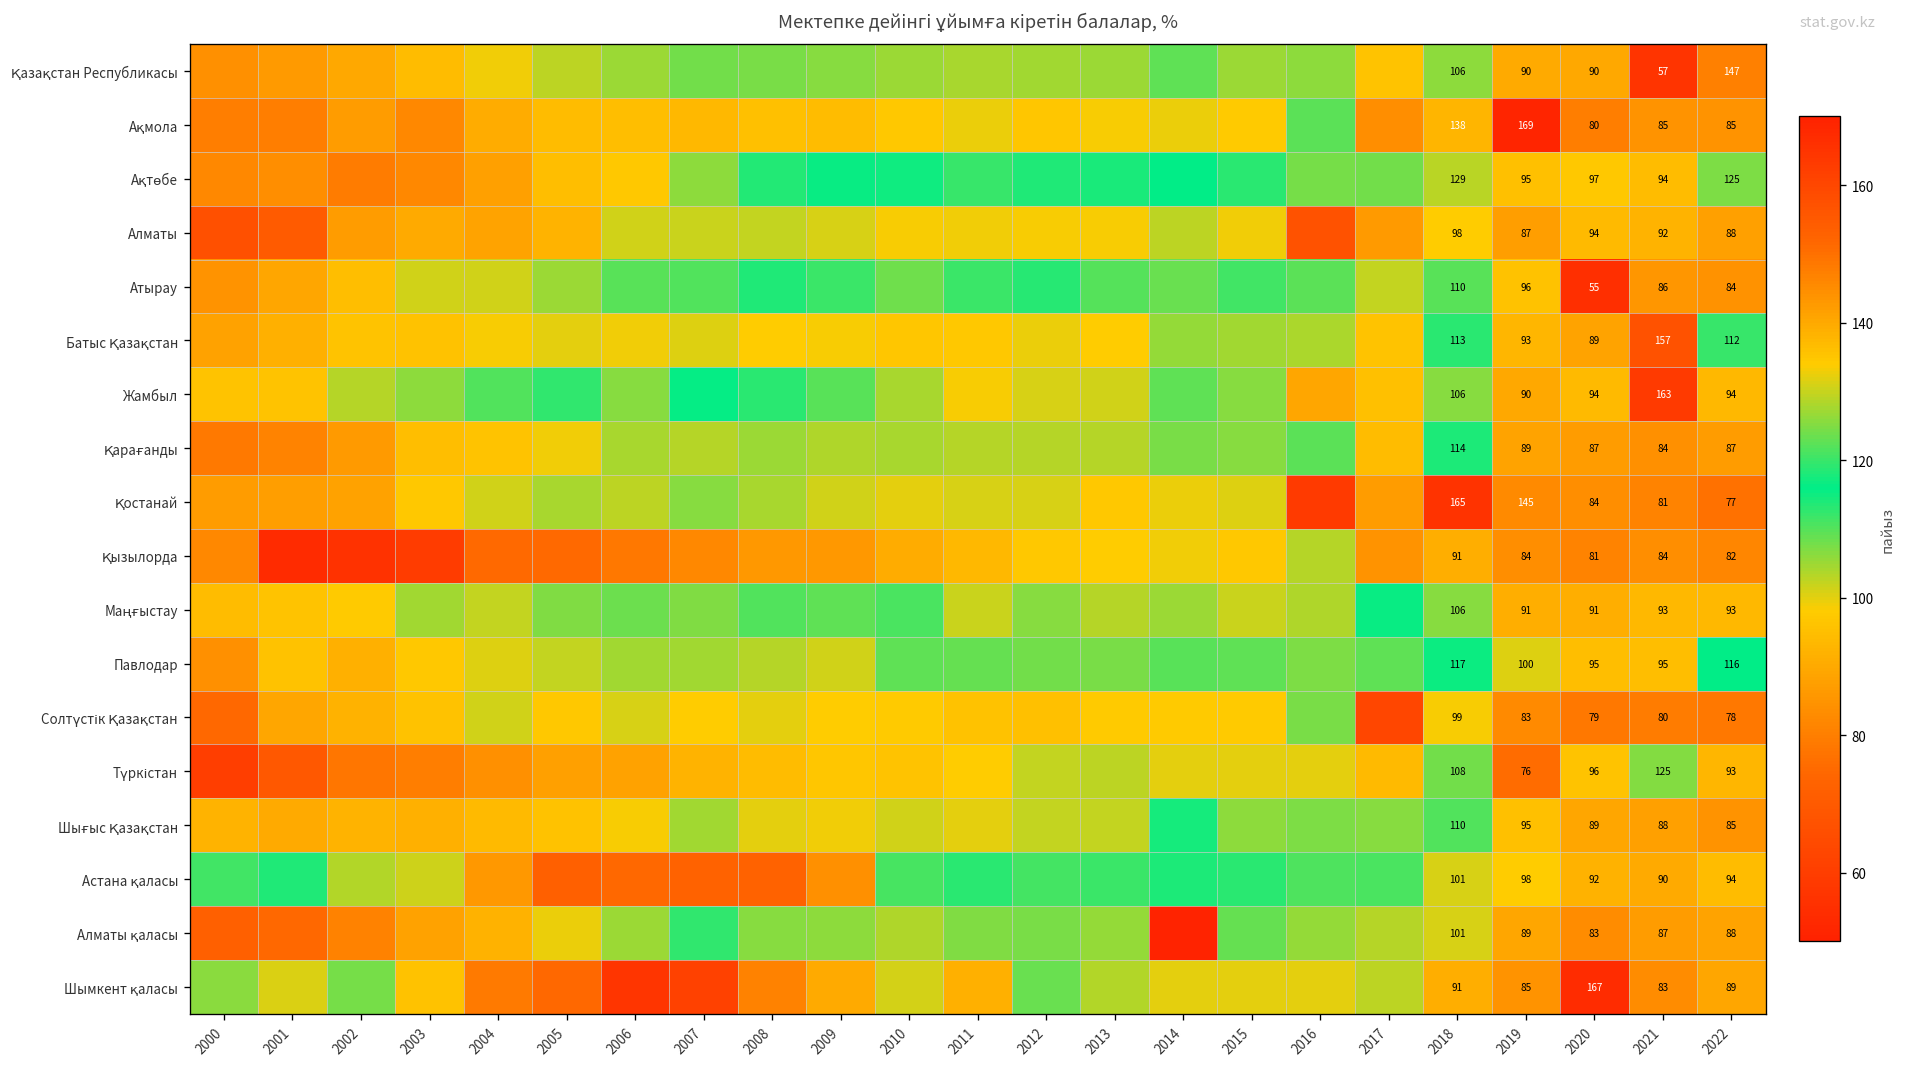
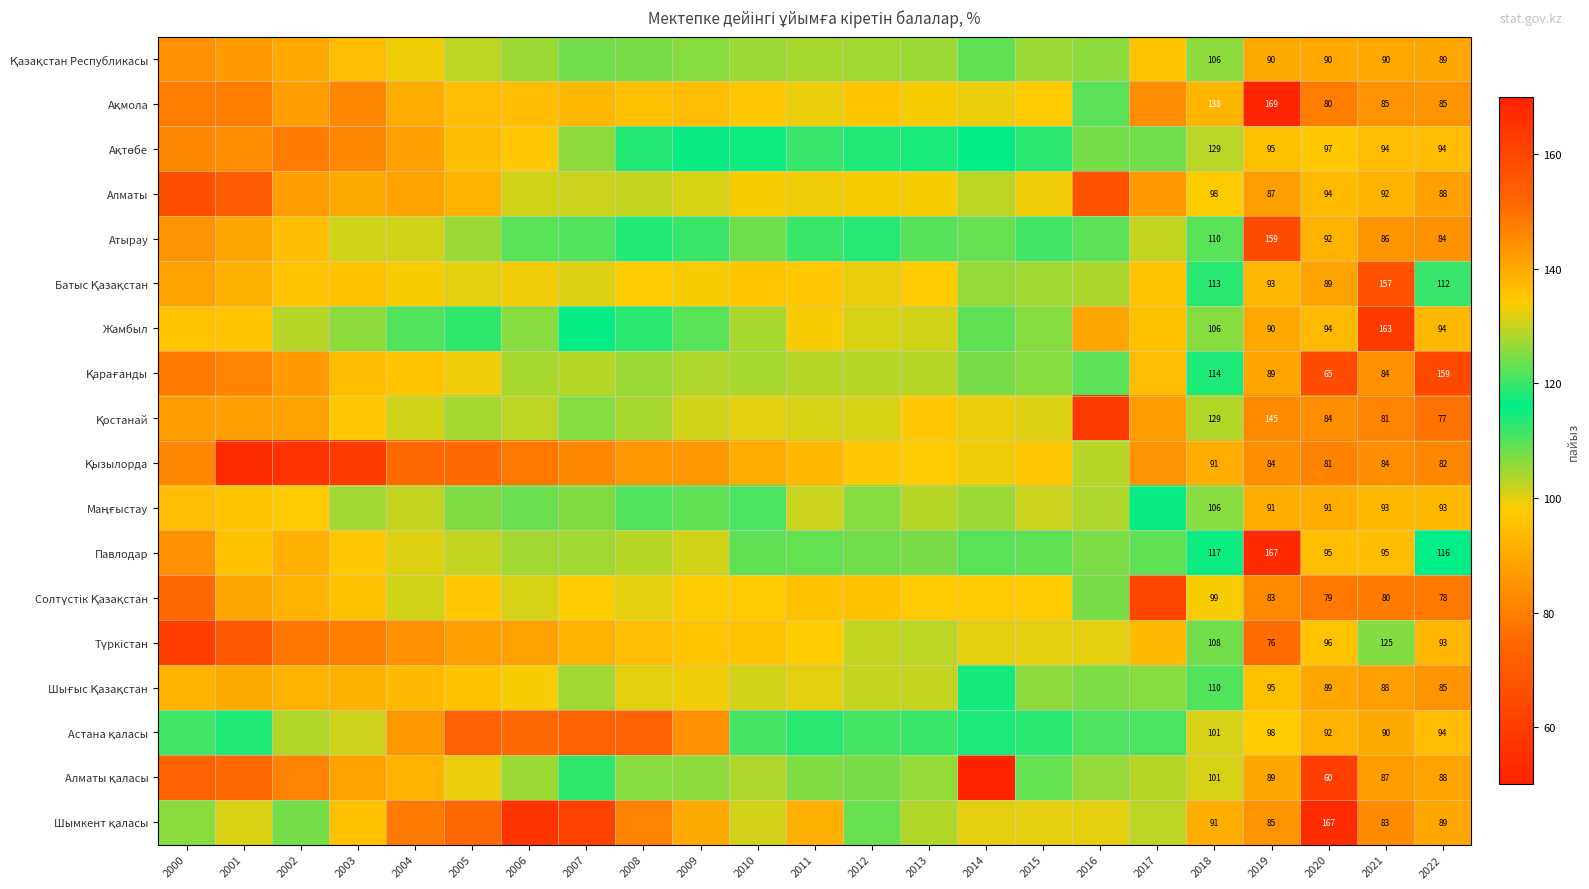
Қазақстан Республикасы, 2021: 57 -> 90
Қазақстан Республикасы, 2022: 147 -> 89
Ақтөбе, 2022: 125 -> 94
Атырау, 2019: 96 -> 159
Атырау, 2020: 55 -> 92
Қарағанды, 2020: 87 -> 65
Қарағанды, 2022: 87 -> 159
Қостанай, 2018: 165 -> 129
Павлодар, 2019: 100 -> 167
Алматы қаласы, 2020: 83 -> 60
